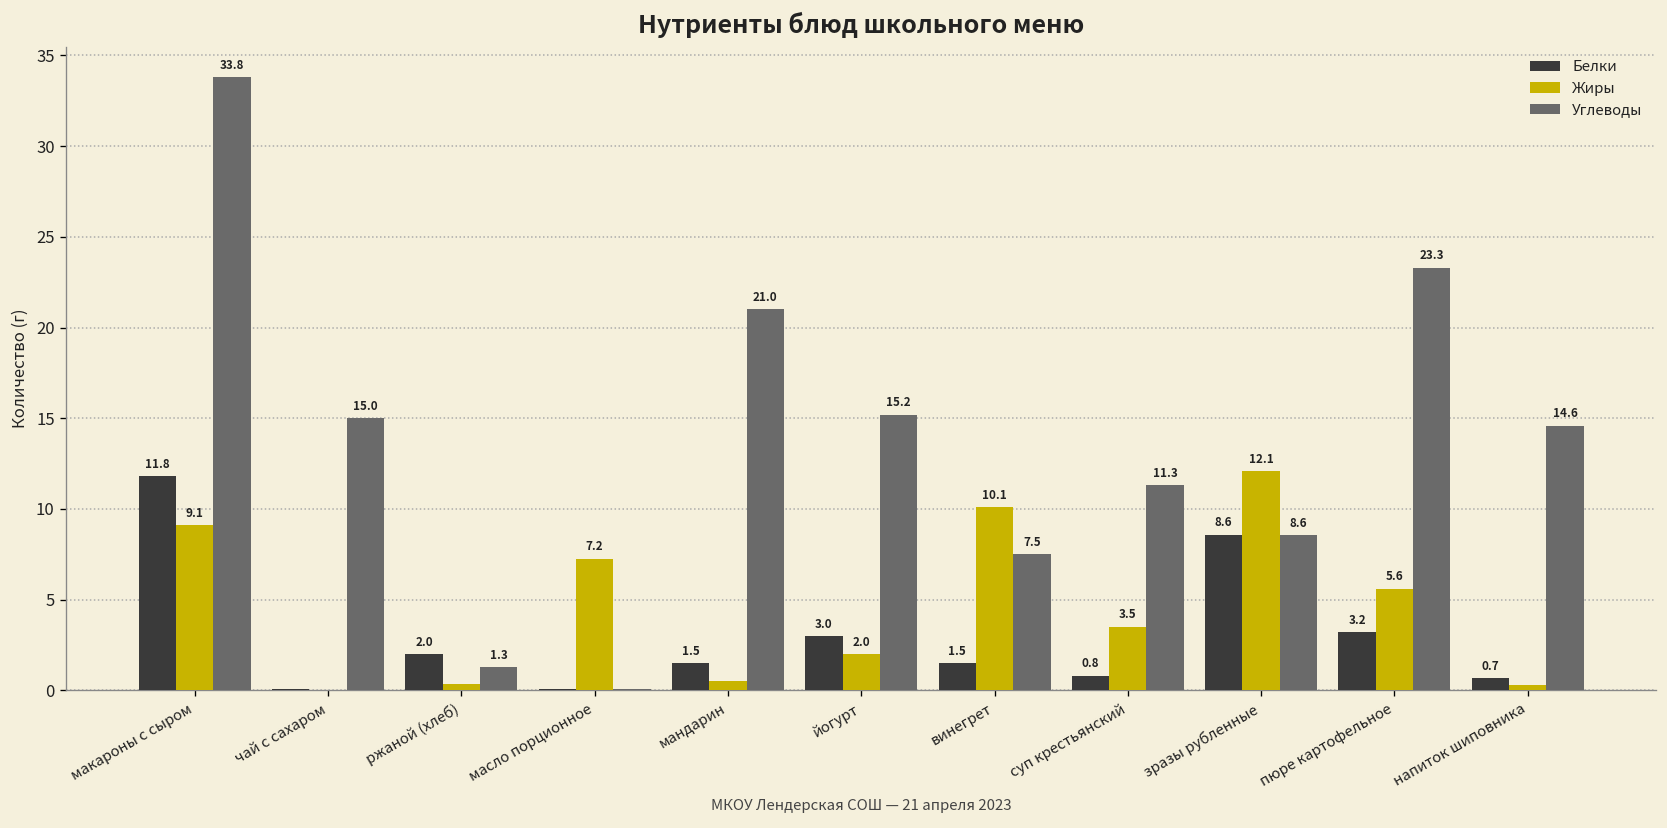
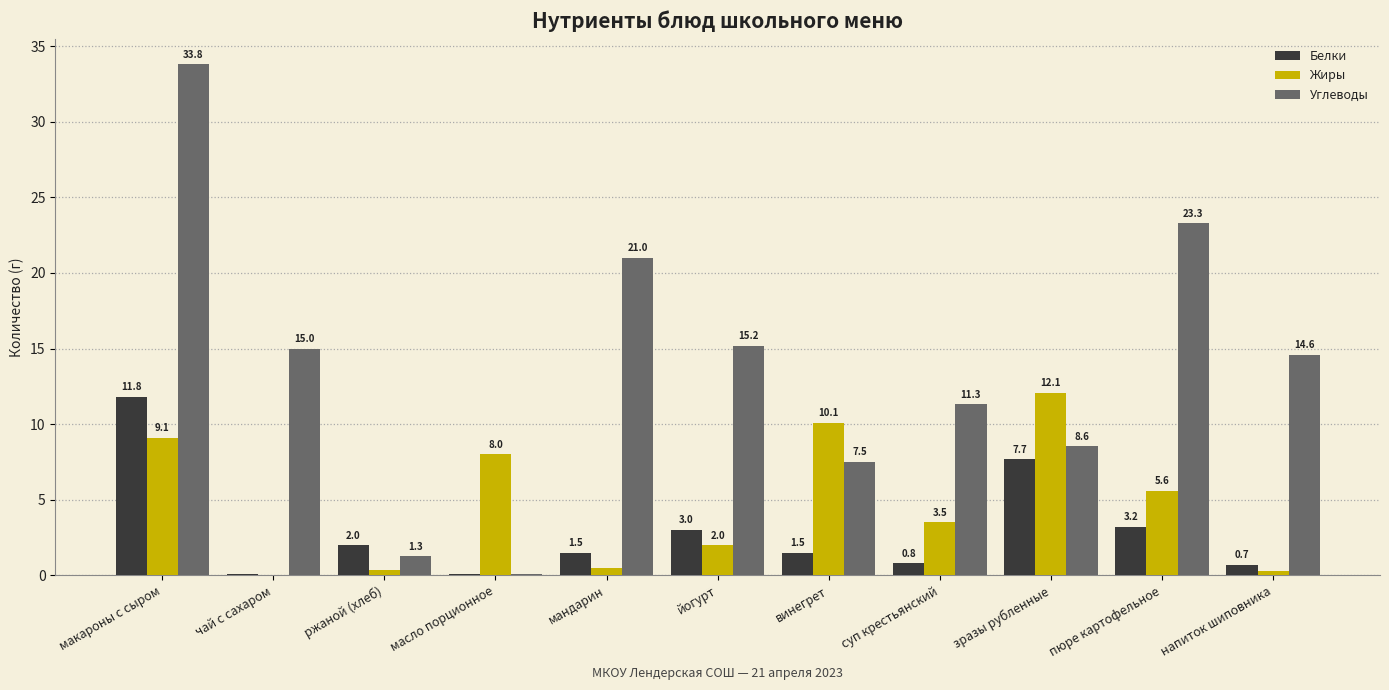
Жиры, масло порционное: 7.2 -> 8.0
Белки, зразы рубленные: 8.6 -> 7.7
